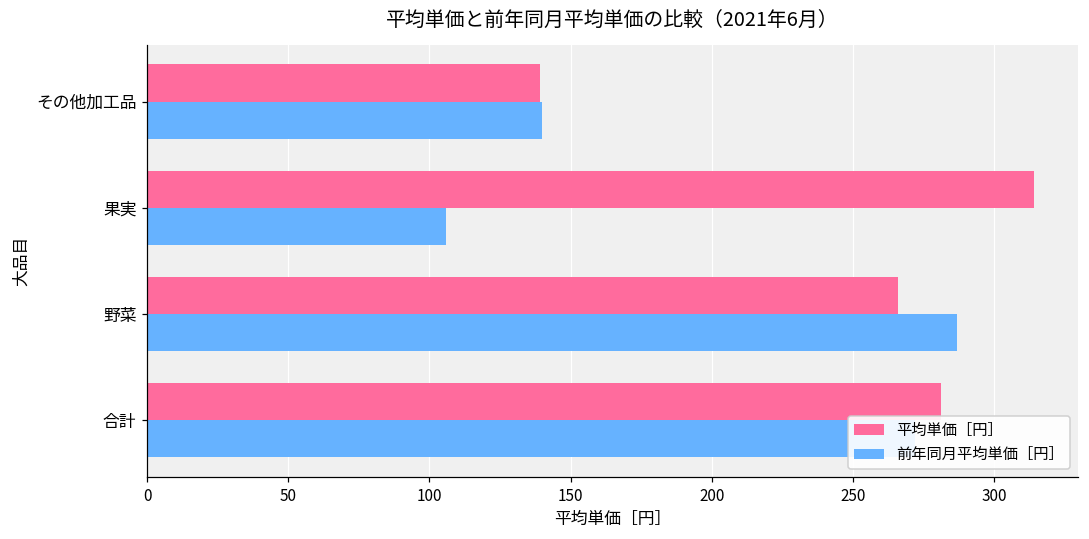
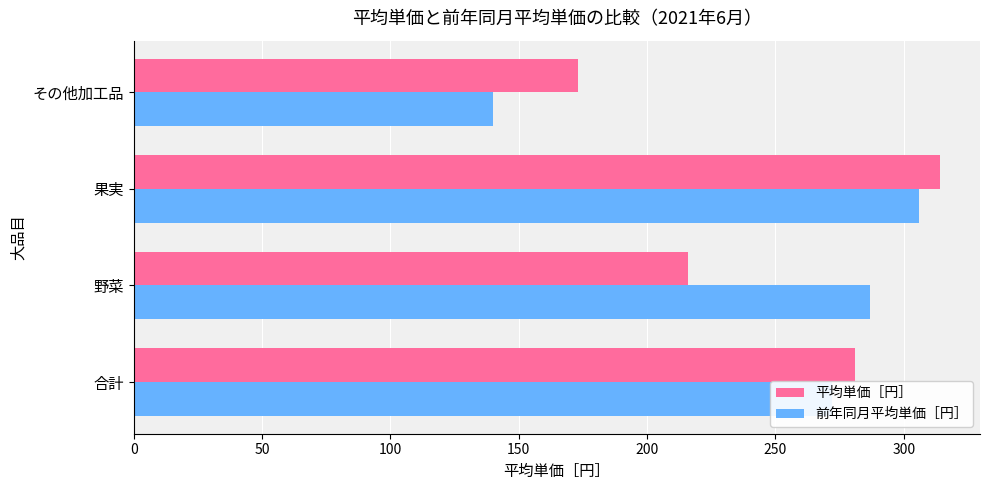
平均単価［円］, その他加工品: 139 -> 173
前年同月平均単価［円］, 果実: 106 -> 306
平均単価［円］, 野菜: 266 -> 216
